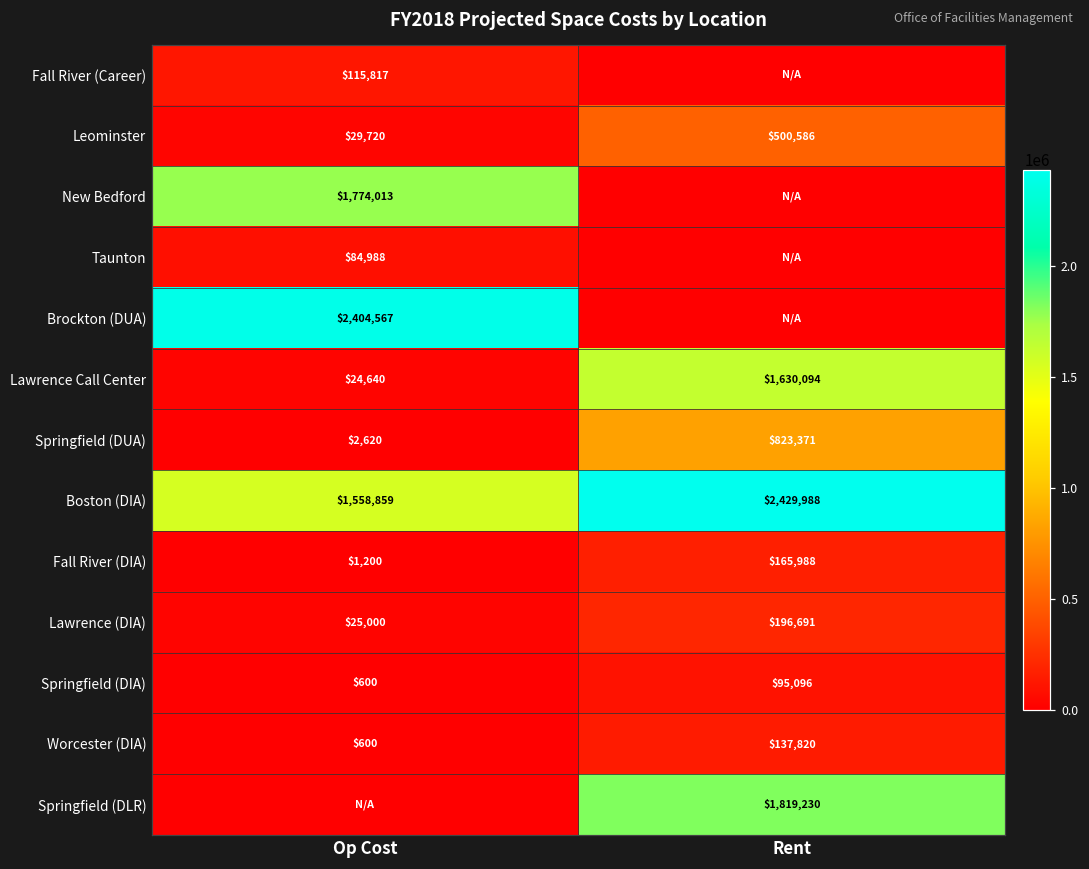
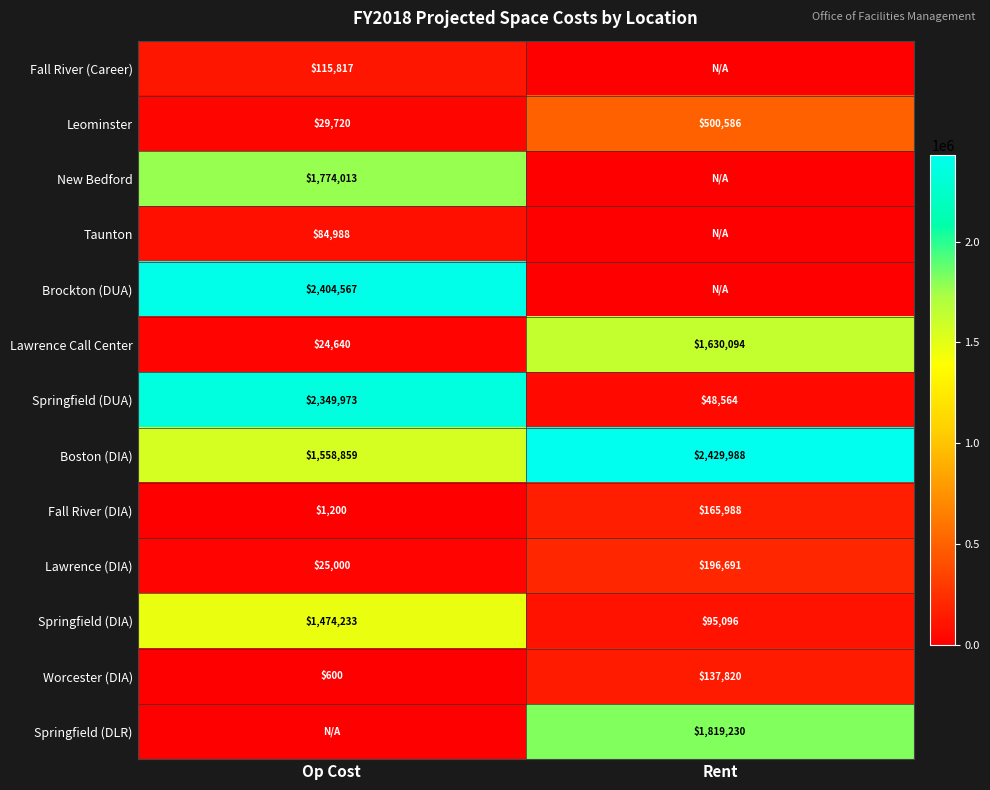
Springfield (DUA), Op Cost: $2,620 -> $2,349,973
Springfield (DUA), Rent: $823,371 -> $48,564
Springfield (DIA), Op Cost: $600 -> $1,474,233
